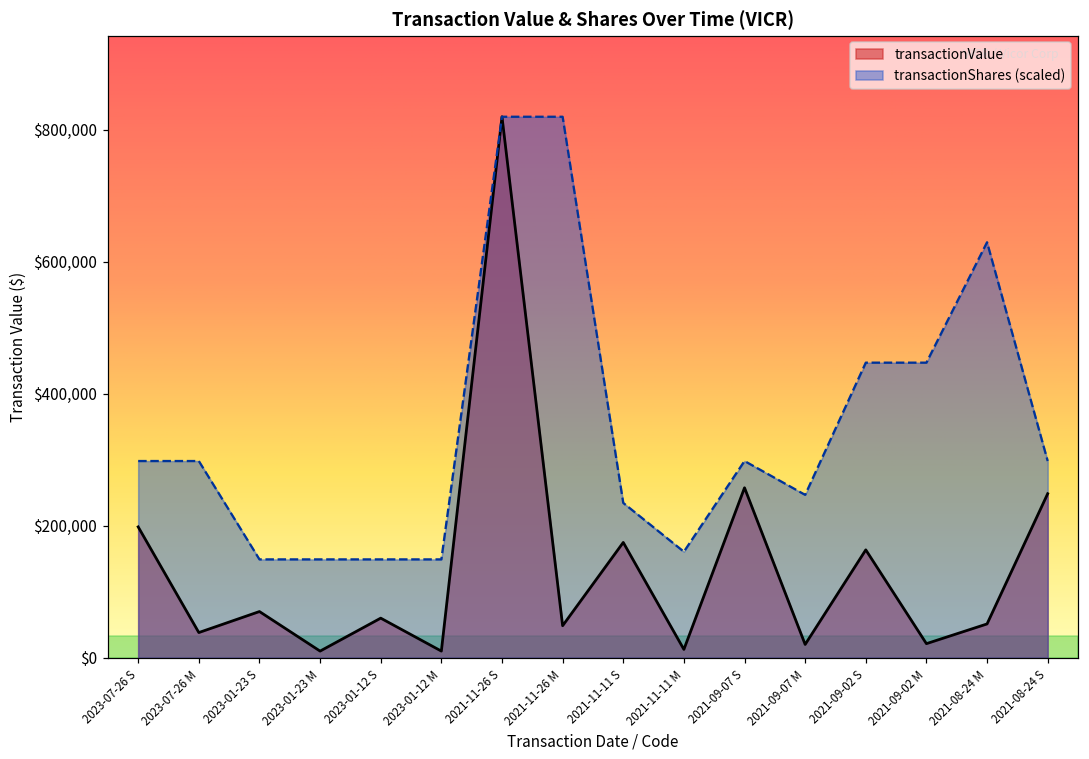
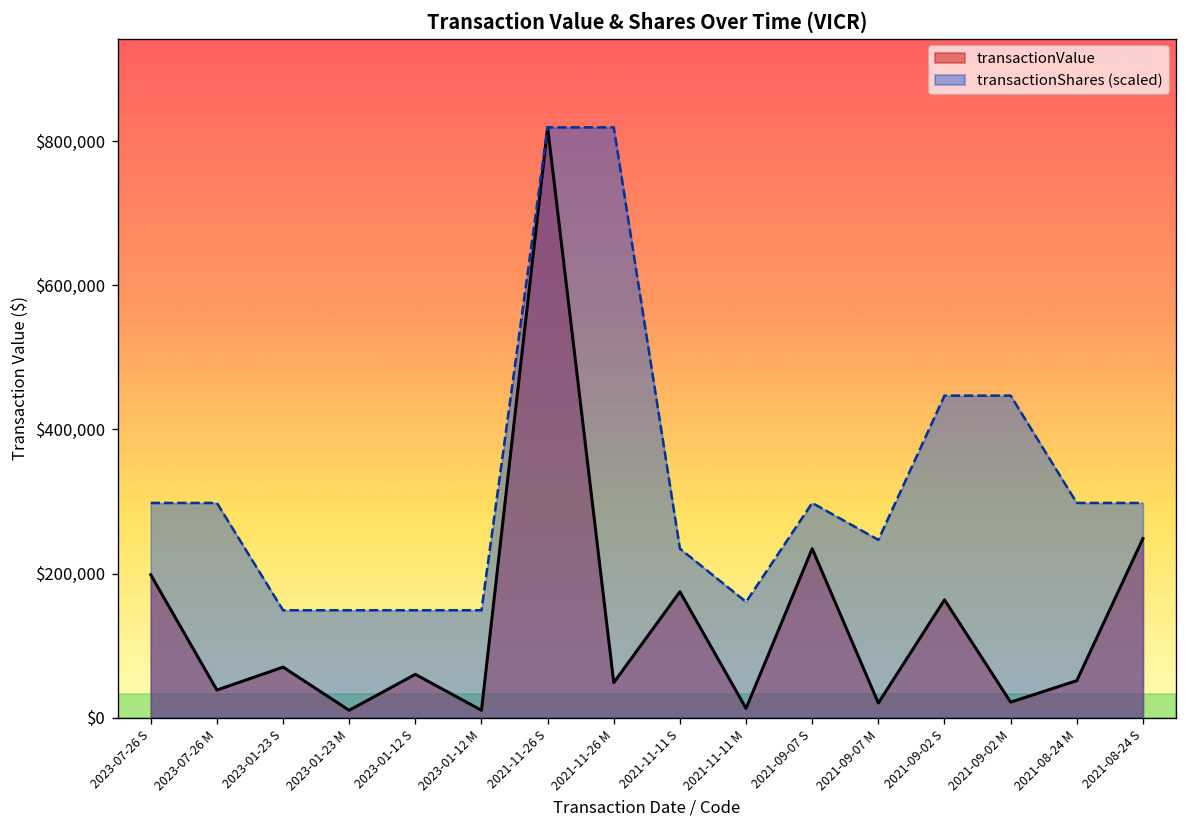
transactionValue, 2021-09-07 S: $260,000 -> $230,000
transactionShares (scaled), 2021-08-24 M: $630,000 -> $300,000
